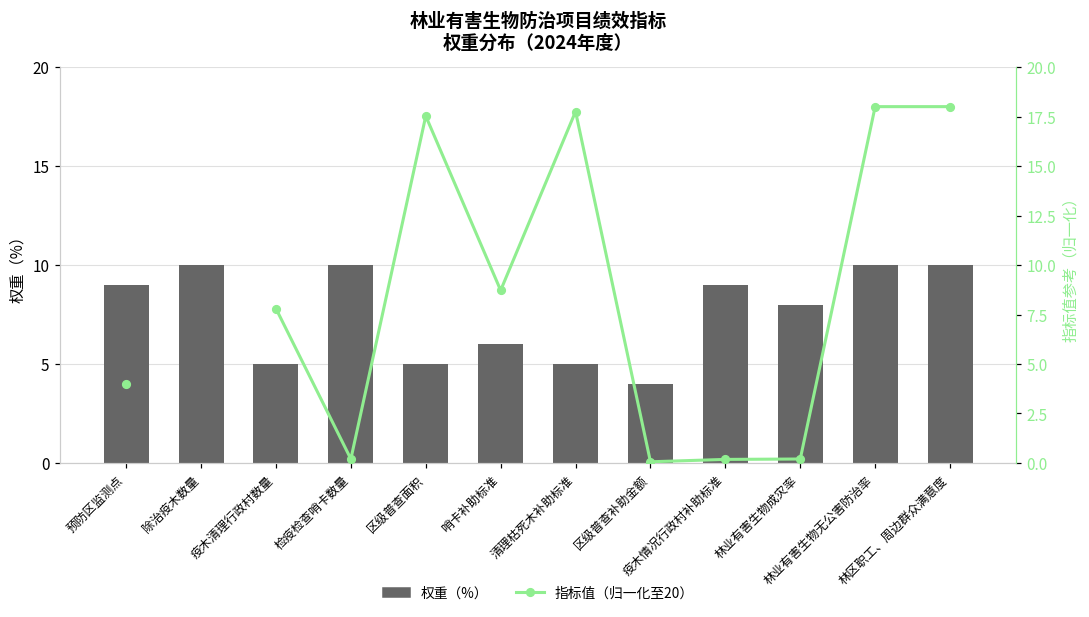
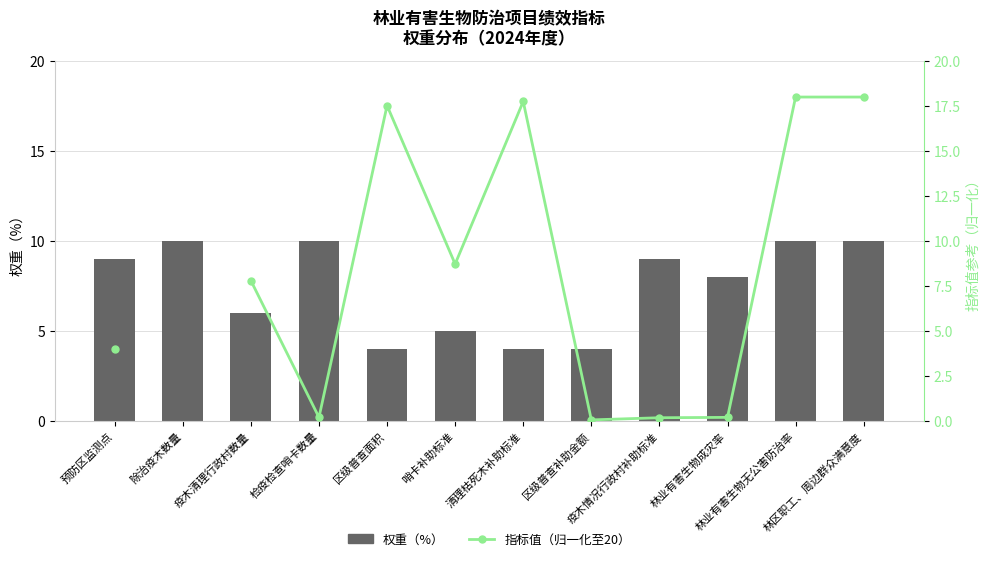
权重（%）, 疫木清理行政村数量: 5 -> 6
权重（%）, 区级普查面积: 5 -> 4
权重（%）, 哨卡补助标准: 6 -> 5
权重（%）, 清理枯死木补助标准: 5 -> 4
